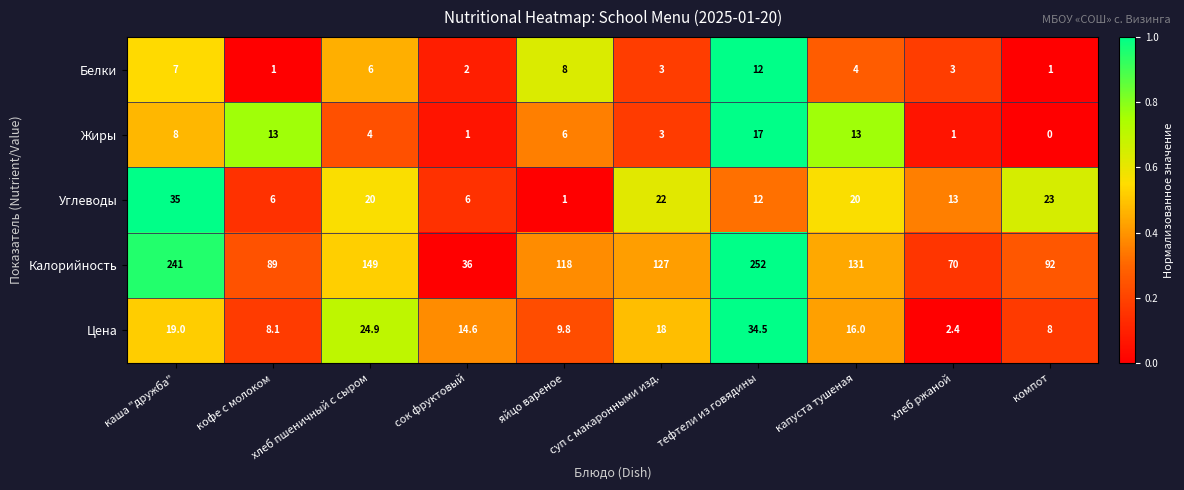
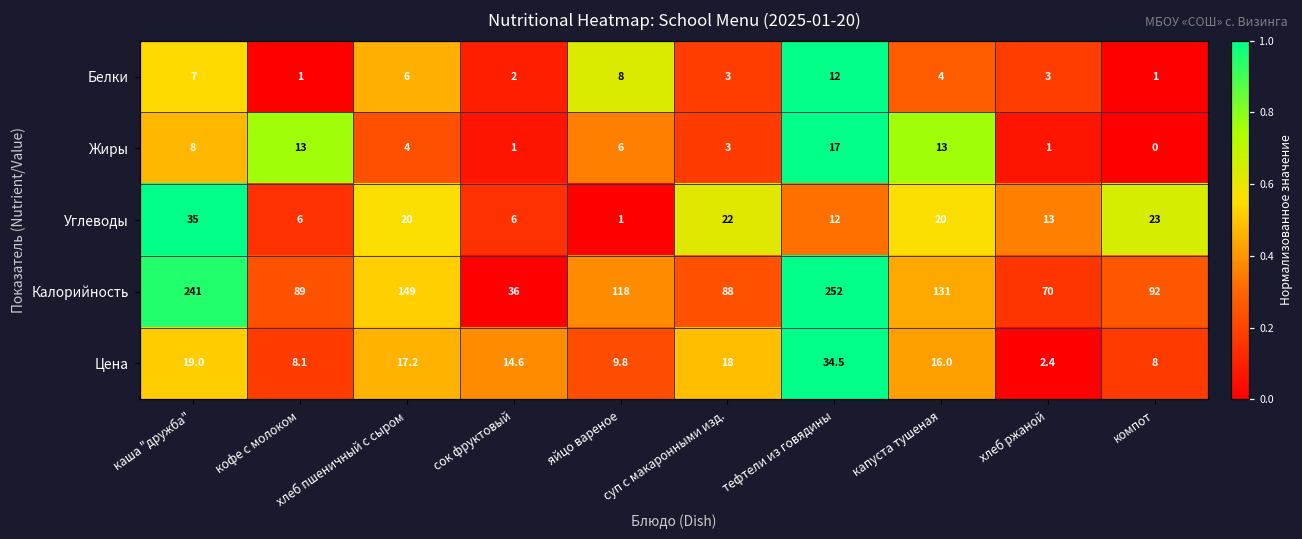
Калорийность, суп с макаронными изд.: 127 -> 88
Цена, хлеб пшеничный с сыром: 24.9 -> 17.2
